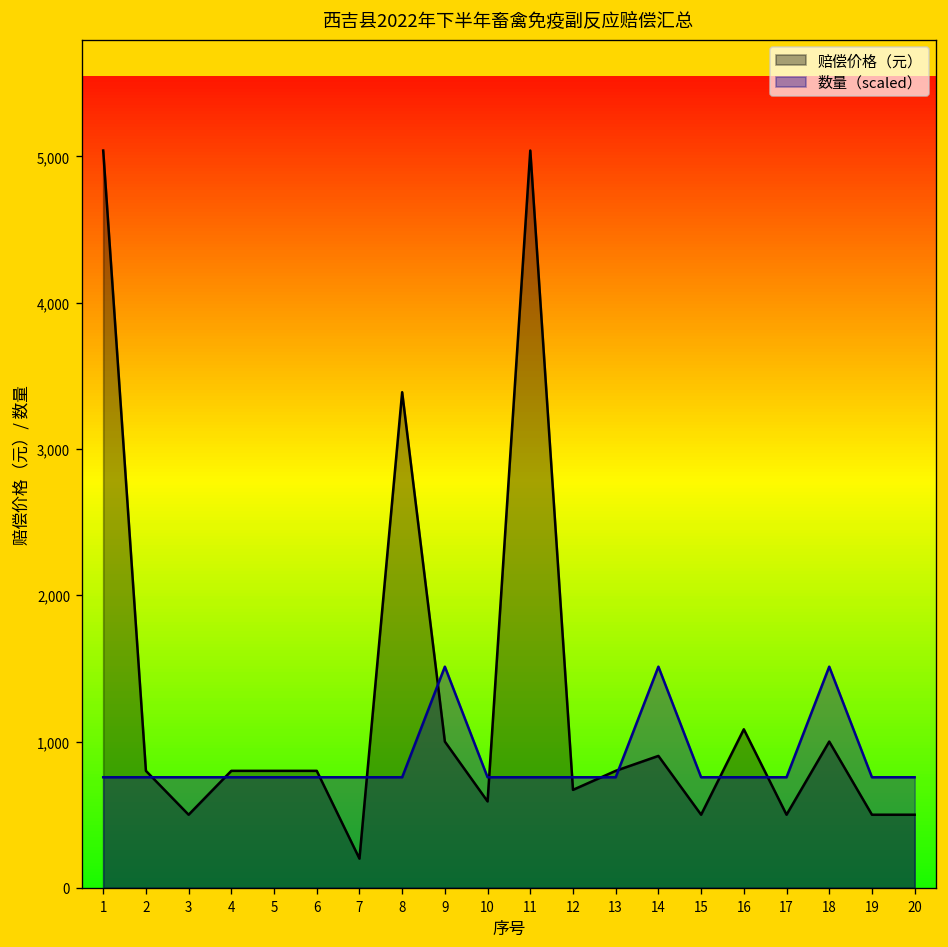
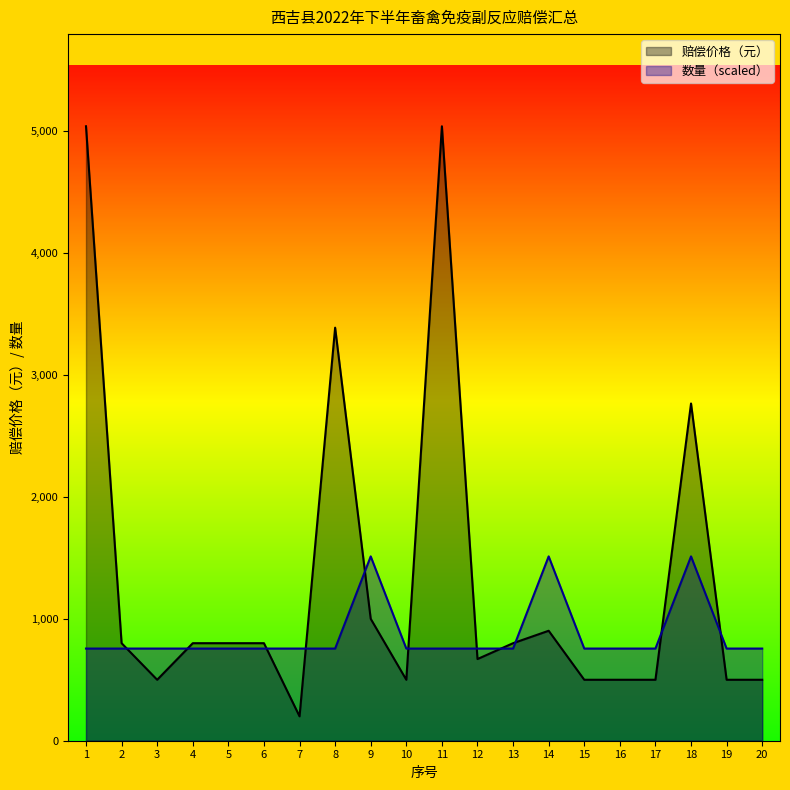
赔偿价格（元）, 10: 590 -> 500
赔偿价格（元）, 16: 1,080 -> 500
赔偿价格（元）, 18: 1,000 -> 2,770
